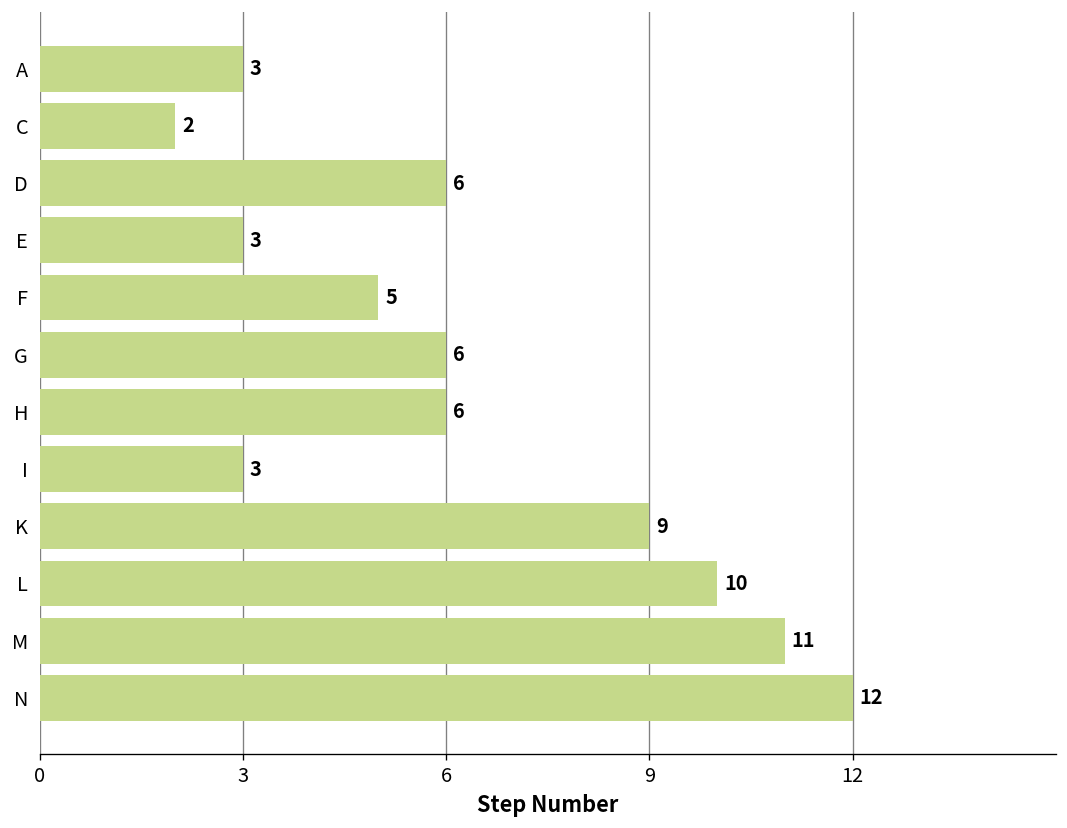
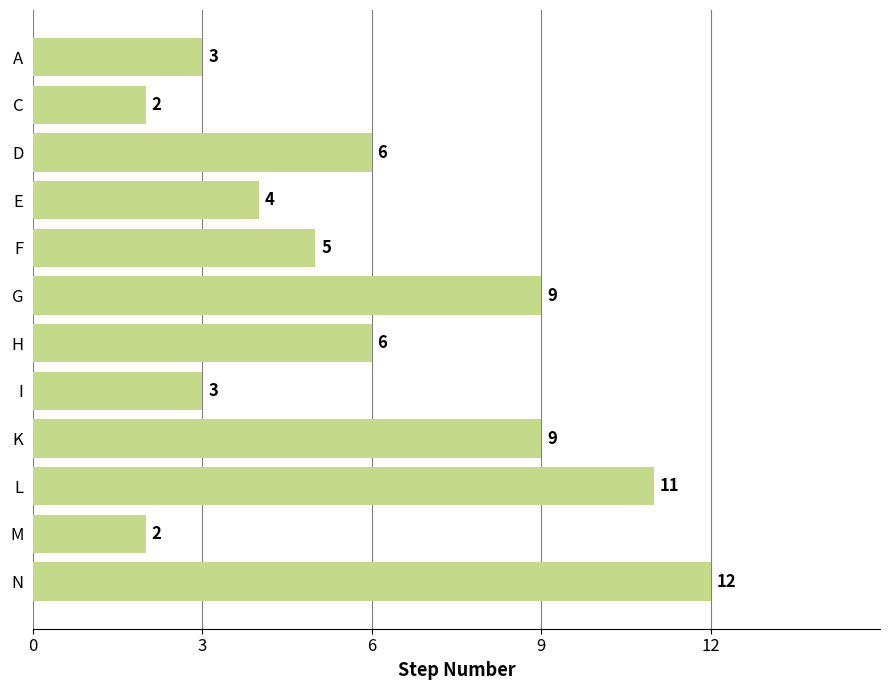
E: 3 -> 4
G: 6 -> 9
L: 10 -> 11
M: 11 -> 2
